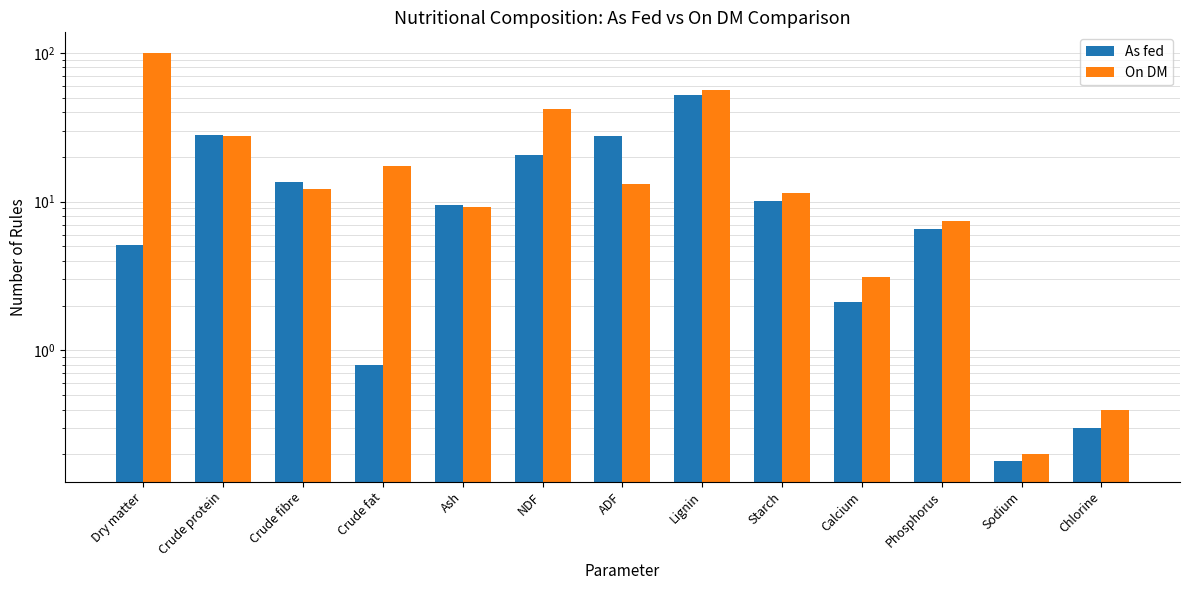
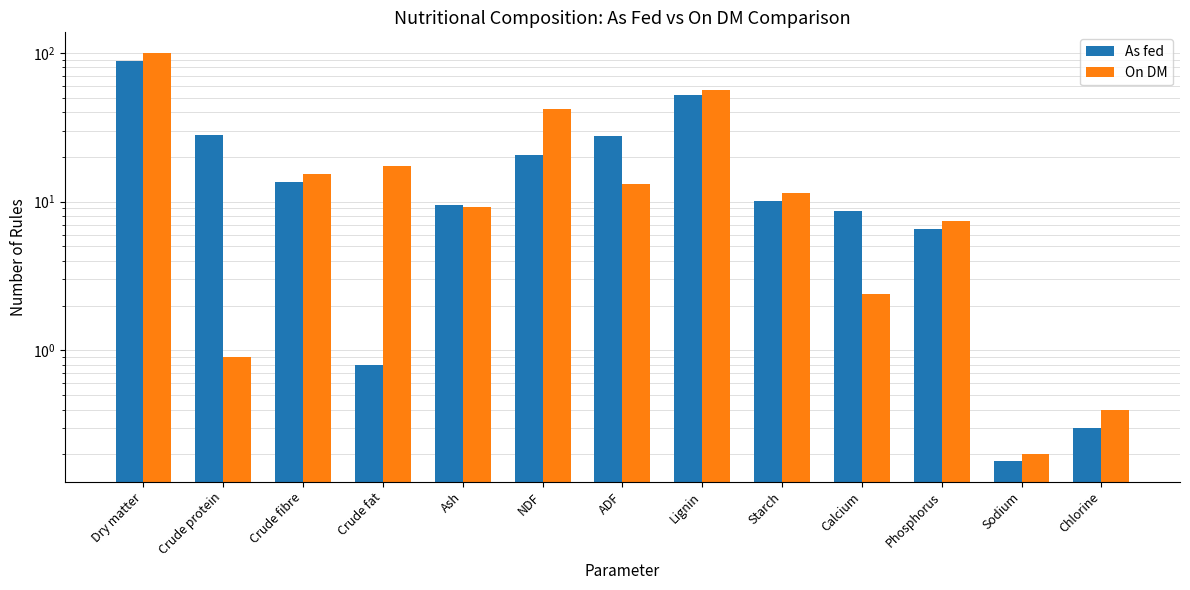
As fed, Dry matter: 5.1 -> 90
On DM, Crude protein: 28 -> 0.9
On DM, Crude fibre: 12 -> 15
As fed, Calcium: 2.1 -> 9
On DM, Calcium: 3.1 -> 2.4
